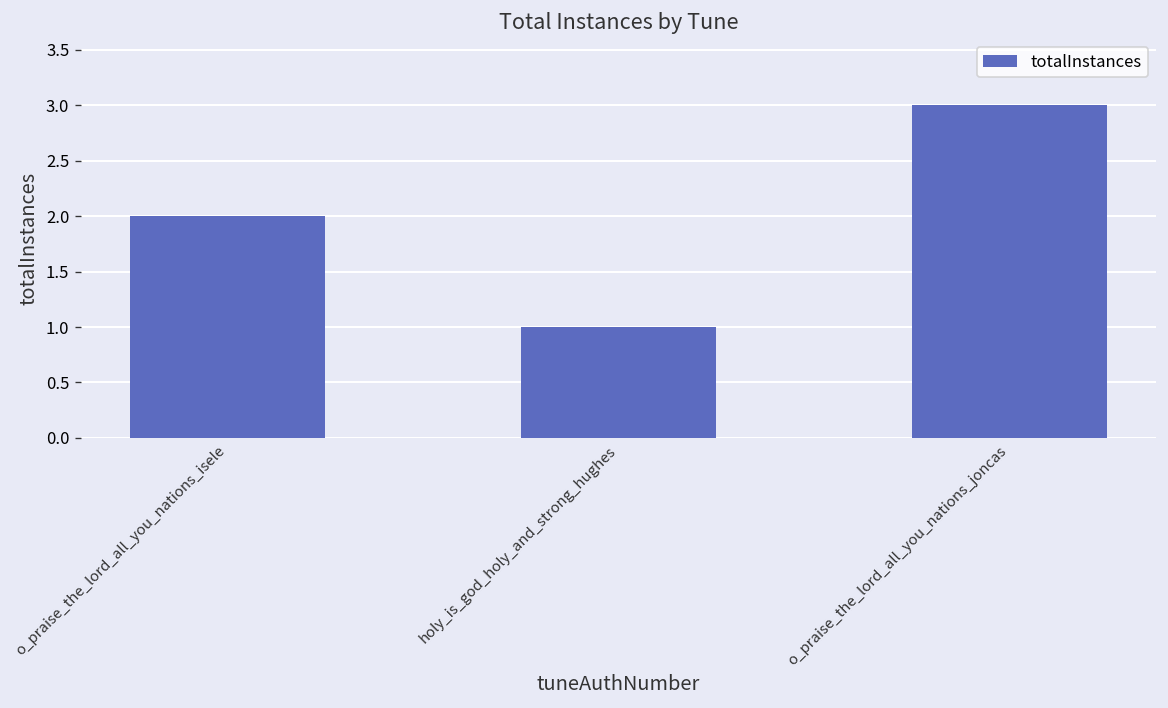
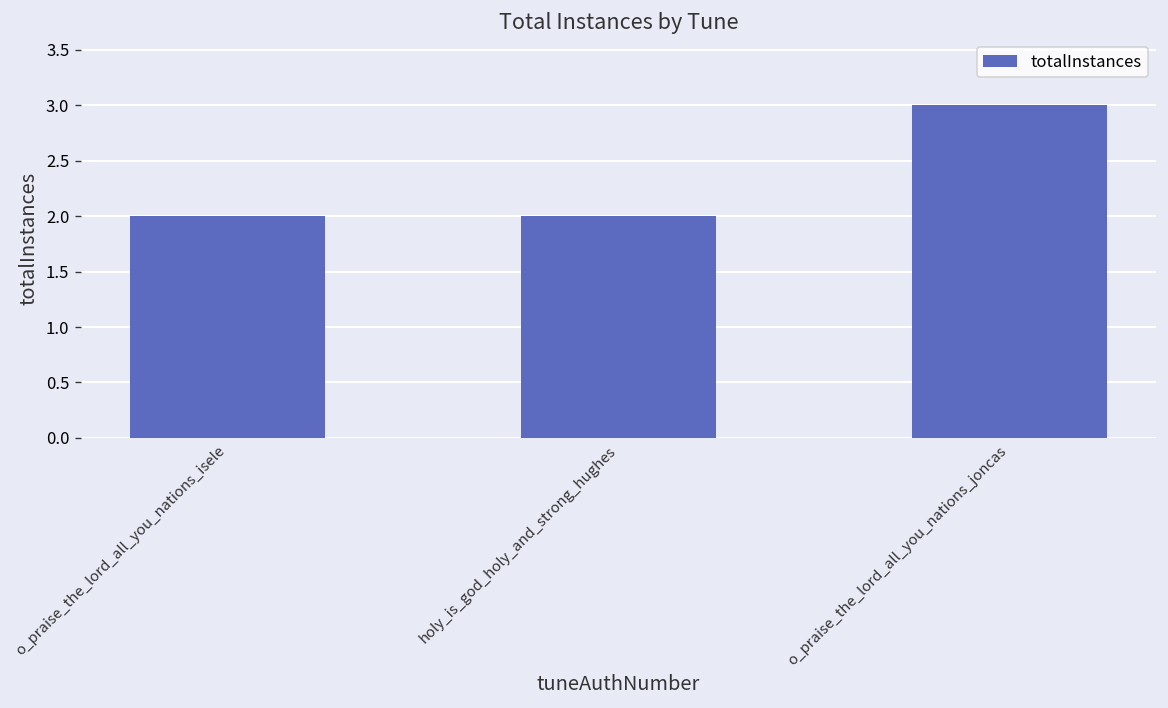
holy_is_god_holy_and_strong_hughes: 1 -> 2
